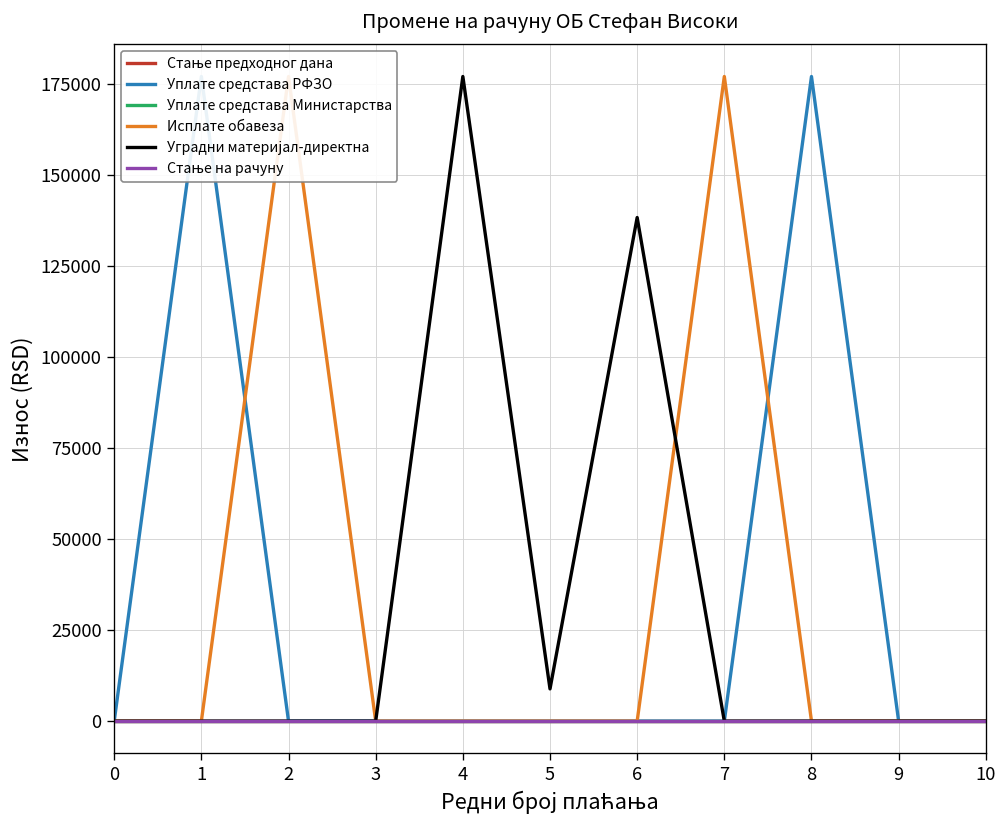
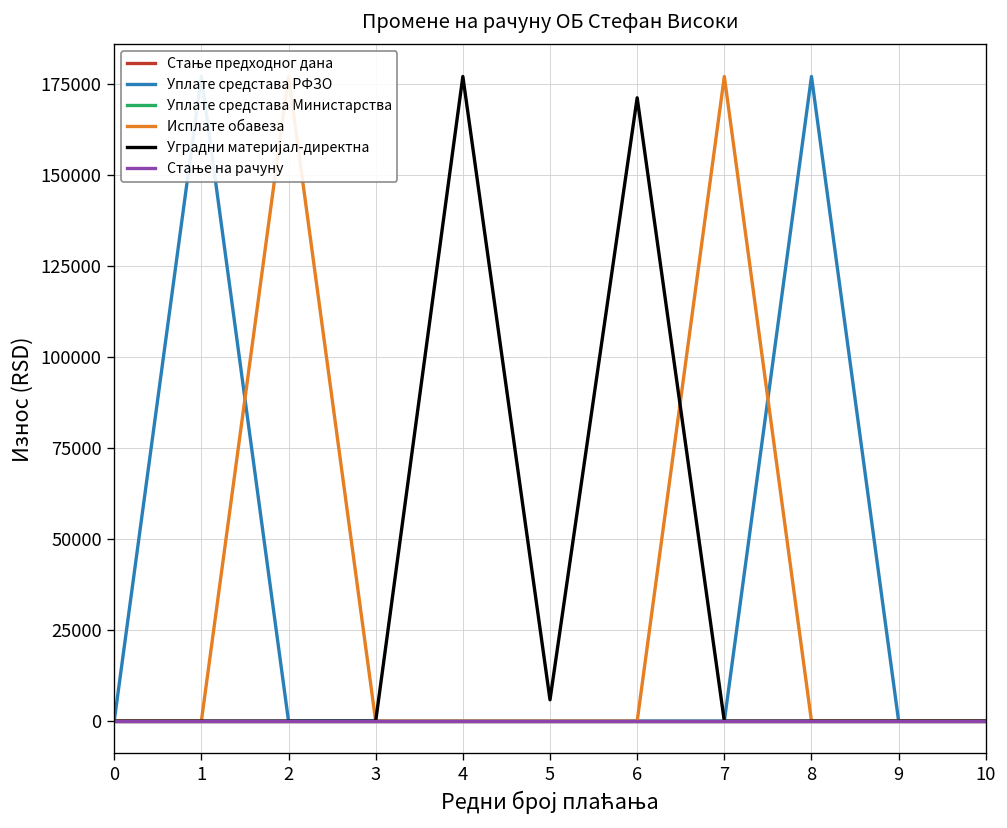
Уградни материјал-директна, 5: 9000 -> 6000
Уградни материјал-директна, 6: 138000 -> 171000
